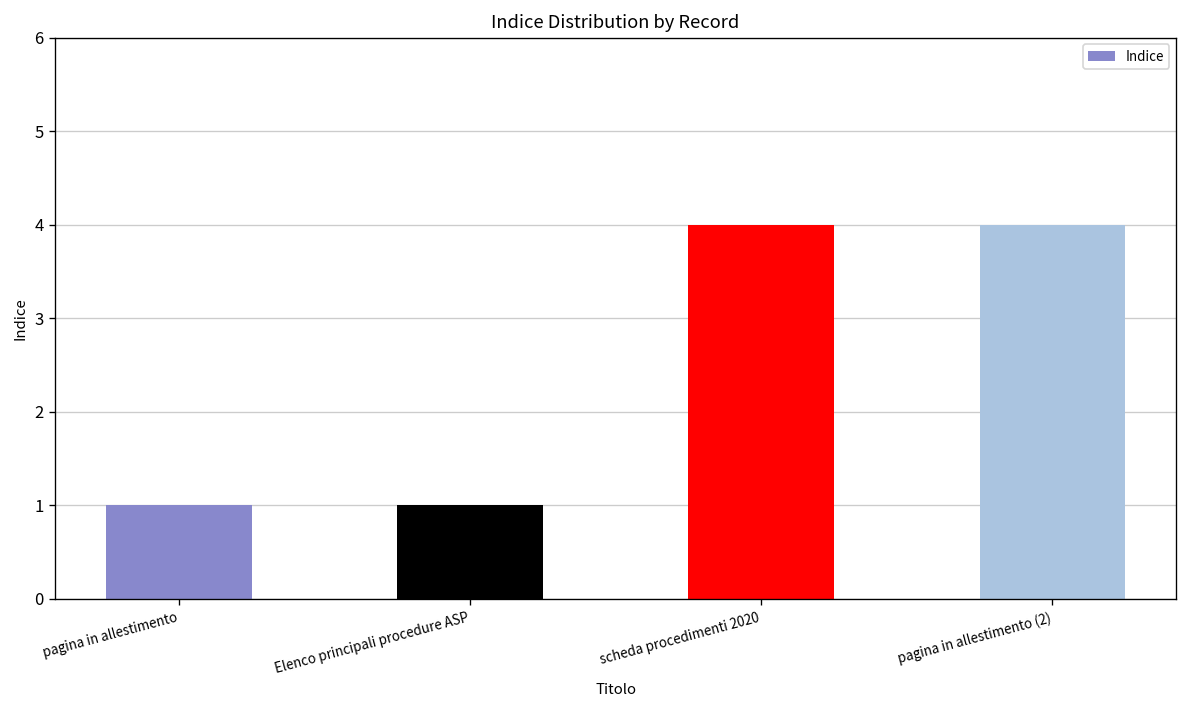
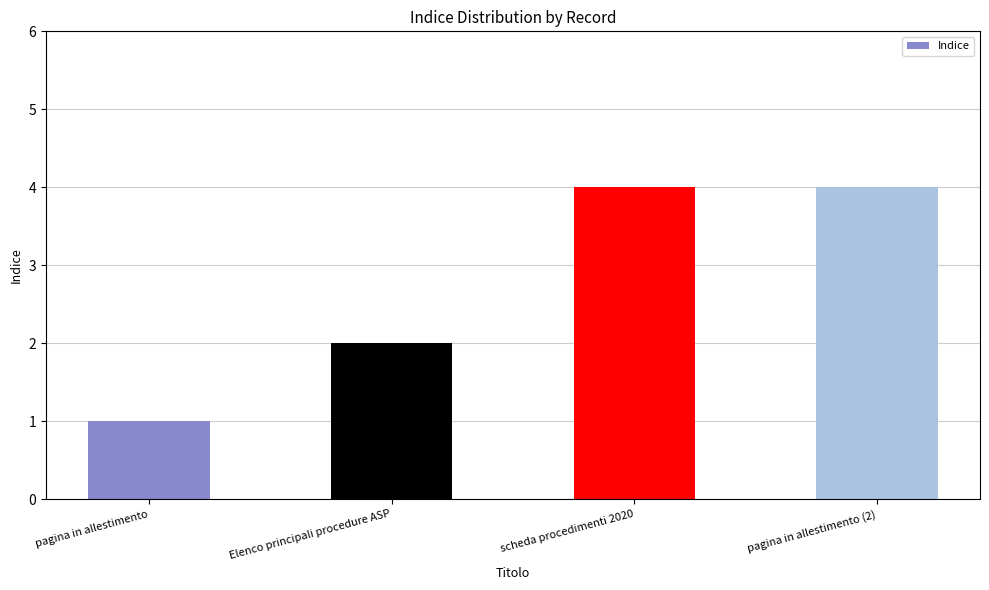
Elenco principali procedure ASP: 1 -> 2
